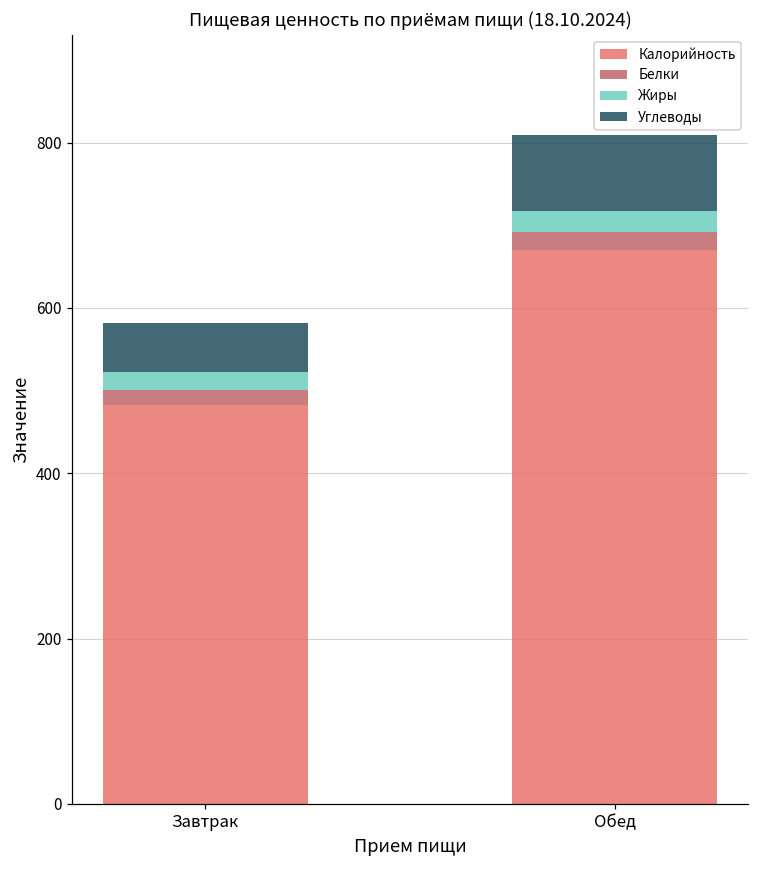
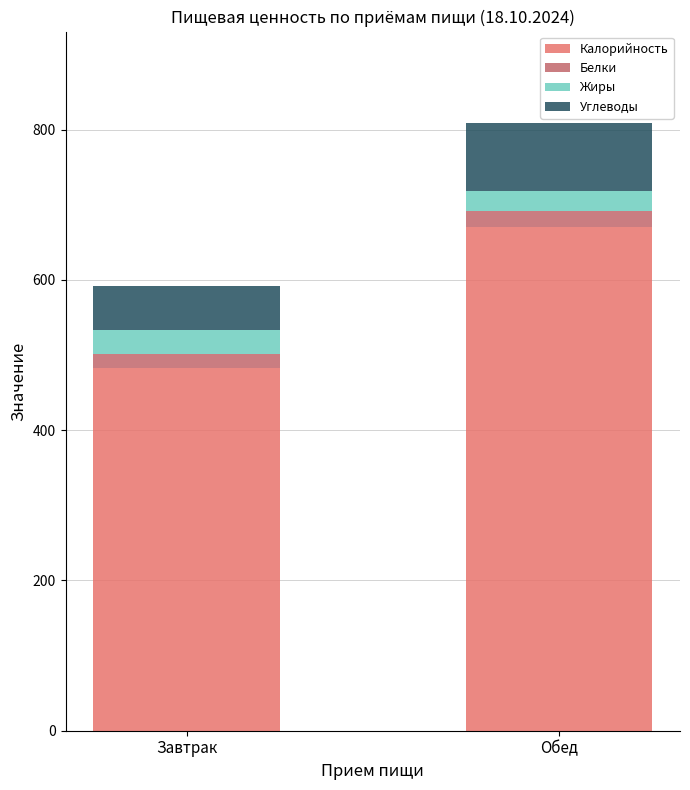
Жиры, Завтрак: 20 -> 30
